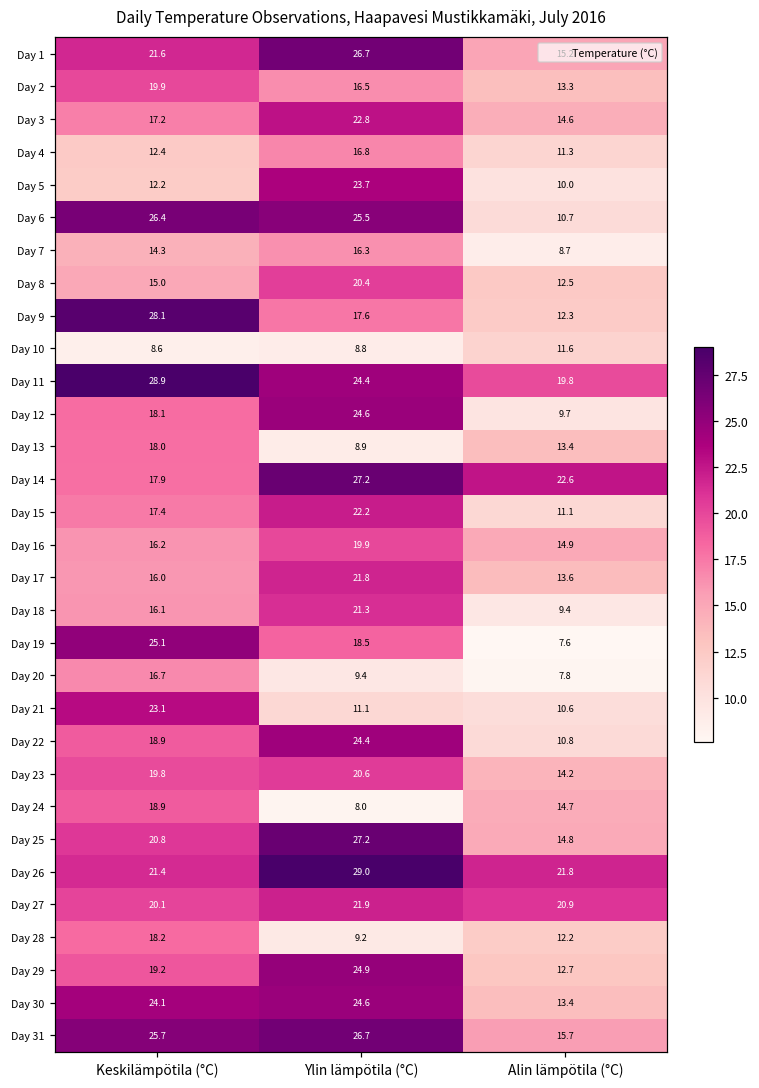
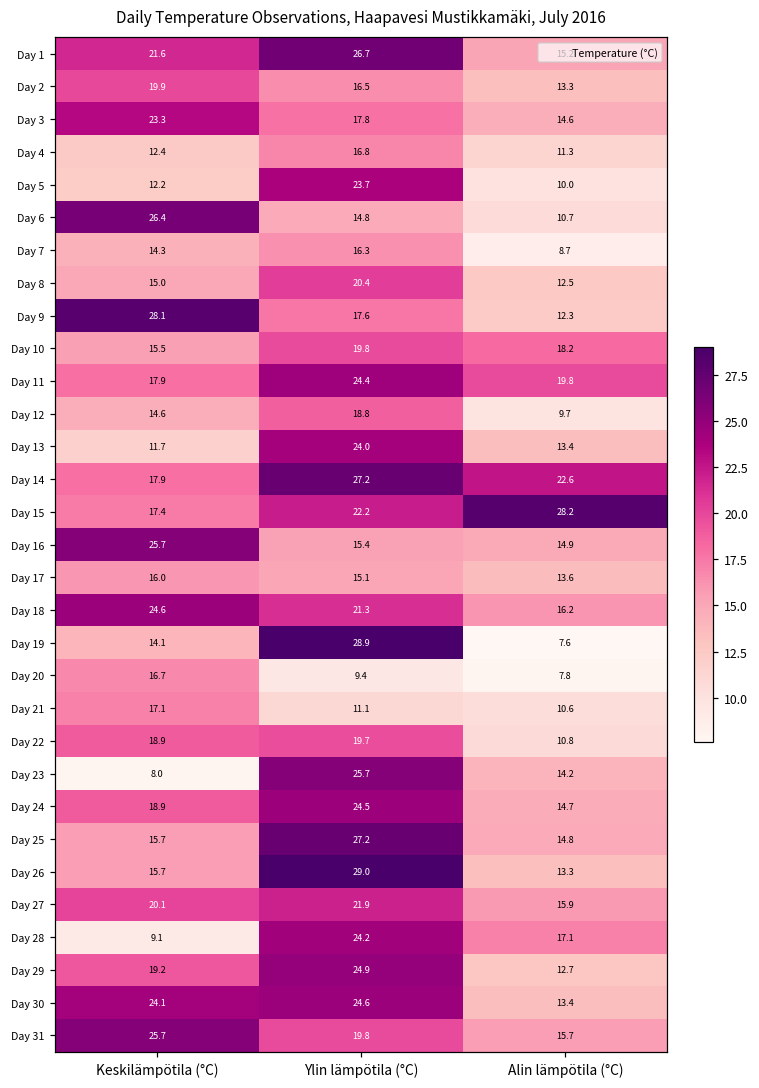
Day 3, Keskilämpötila (°C): 17.2 -> 23.3
Day 3, Ylin lämpötila (°C): 22.8 -> 17.8
Day 6, Ylin lämpötila (°C): 25.5 -> 14.8
Day 10, Keskilämpötila (°C): 8.6 -> 15.5
Day 10, Ylin lämpötila (°C): 8.8 -> 19.8
Day 10, Alin lämpötila (°C): 11.6 -> 18.2
Day 11, Keskilämpötila (°C): 28.9 -> 17.9
Day 12, Keskilämpötila (°C): 18.1 -> 14.6
Day 12, Ylin lämpötila (°C): 24.6 -> 18.8
Day 13, Keskilämpötila (°C): 18.0 -> 11.7
Day 13, Ylin lämpötila (°C): 8.9 -> 24.0
Day 15, Alin lämpötila (°C): 11.1 -> 28.2
Day 16, Keskilämpötila (°C): 16.2 -> 25.7
Day 16, Ylin lämpötila (°C): 19.9 -> 15.4
Day 17, Ylin lämpötila (°C): 21.8 -> 15.1
Day 18, Keskilämpötila (°C): 16.1 -> 24.6
Day 18, Alin lämpötila (°C): 9.4 -> 16.2
Day 19, Keskilämpötila (°C): 25.1 -> 14.1
Day 19, Ylin lämpötila (°C): 18.5 -> 28.9
Day 21, Keskilämpötila (°C): 23.1 -> 17.1
Day 22, Ylin lämpötila (°C): 24.4 -> 19.7
Day 23, Keskilämpötila (°C): 19.8 -> 8.0
Day 23, Ylin lämpötila (°C): 20.6 -> 25.7
Day 24, Ylin lämpötila (°C): 8.0 -> 24.5
Day 25, Keskilämpötila (°C): 20.8 -> 15.7
Day 26, Keskilämpötila (°C): 21.4 -> 15.7
Day 26, Alin lämpötila (°C): 21.8 -> 13.3
Day 27, Alin lämpötila (°C): 20.9 -> 15.9
Day 28, Keskilämpötila (°C): 18.2 -> 9.1
Day 28, Ylin lämpötila (°C): 9.2 -> 24.2
Day 28, Alin lämpötila (°C): 12.2 -> 17.1
Day 31, Ylin lämpötila (°C): 26.7 -> 19.8
